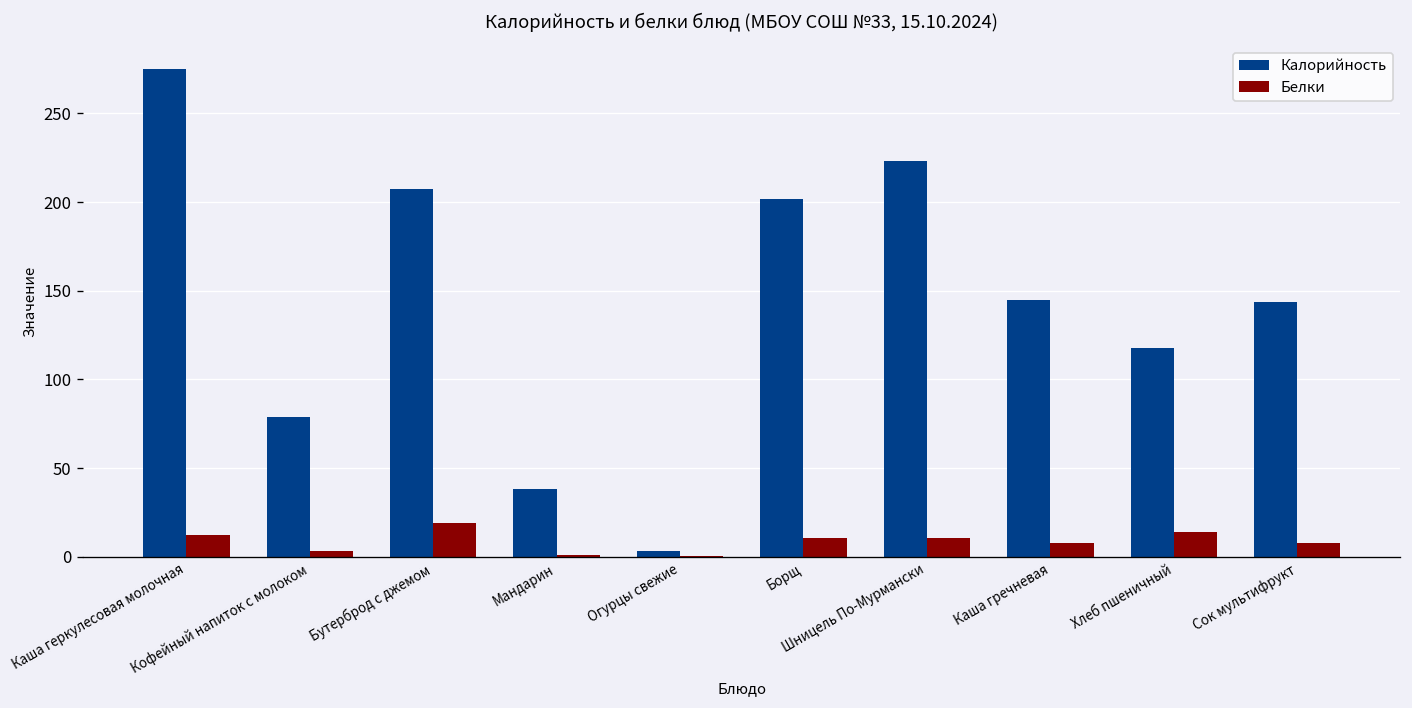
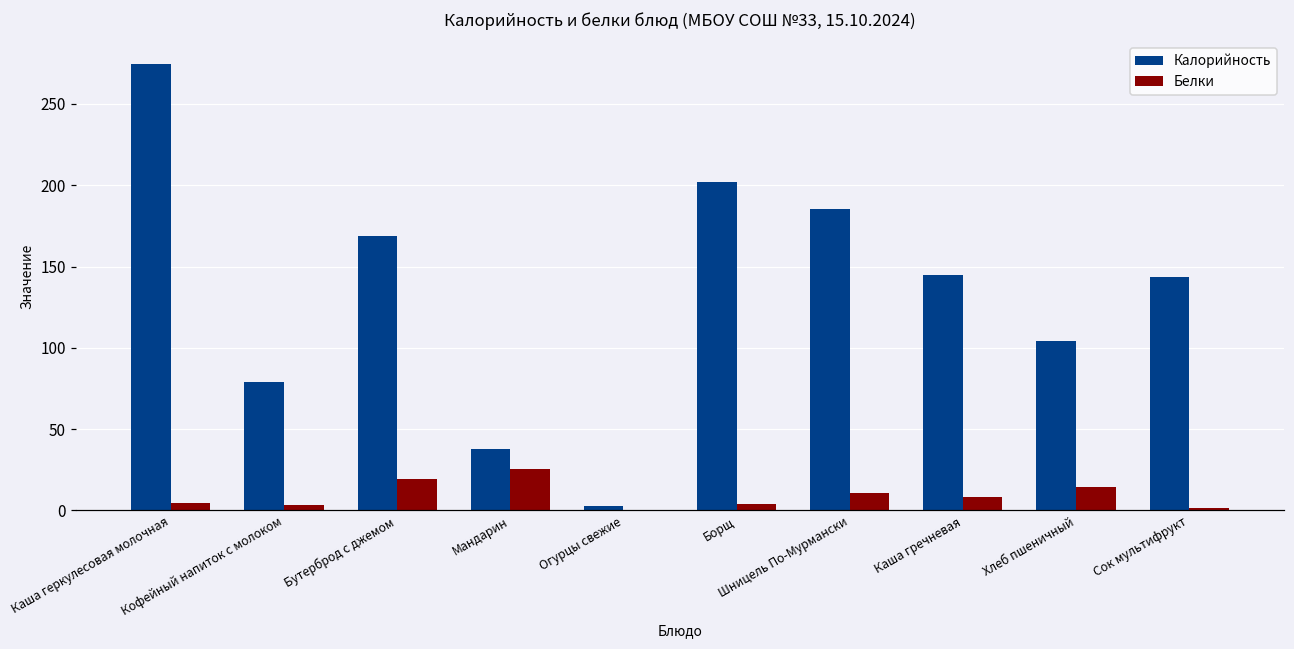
Белки, Каша геркулесовая молочная: 12 -> 5
Калорийность, Бутерброд с джемом: 208 -> 169
Белки, Мандарин: 1 -> 25
Белки, Борщ: 11 -> 4
Калорийность, Шницель По-Мурмански: 223 -> 186
Калорийность, Хлеб пшеничный: 118 -> 104
Белки, Сок мультифрукт: 8 -> 1
